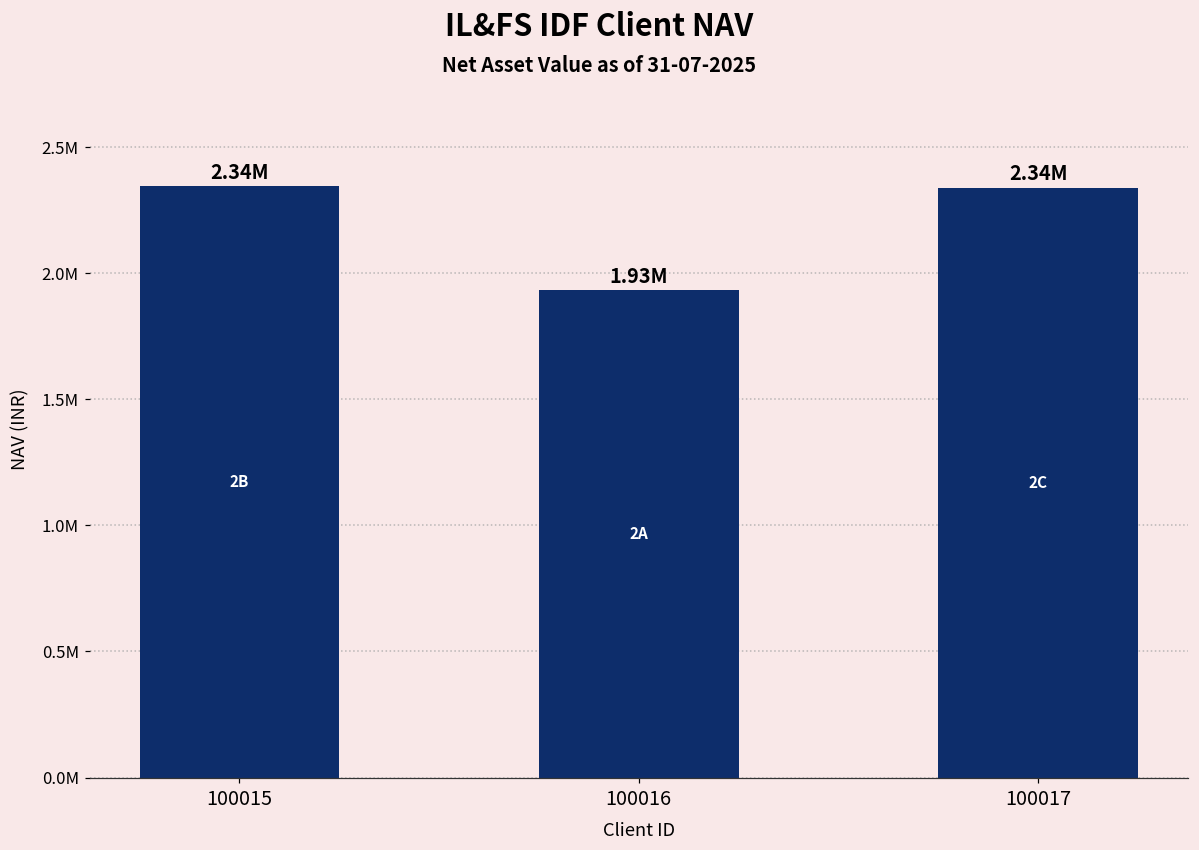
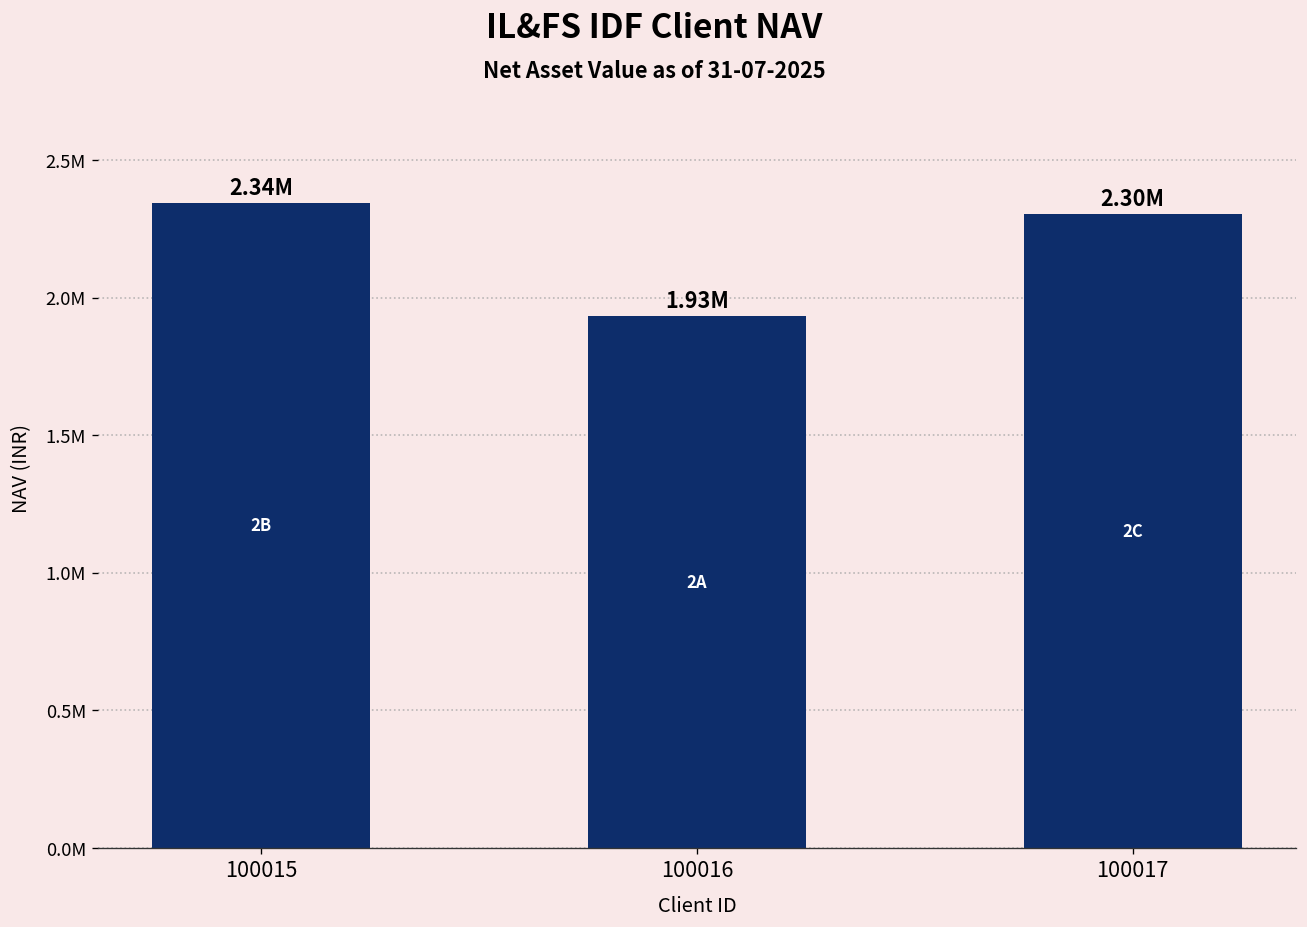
100017: 2.34M -> 2.30M
